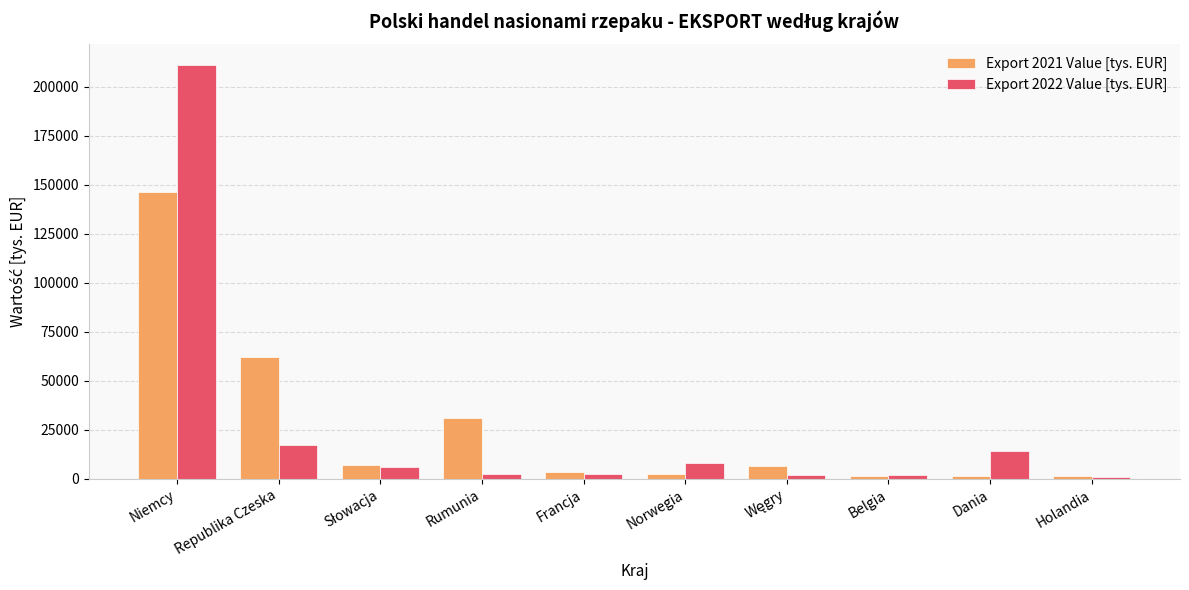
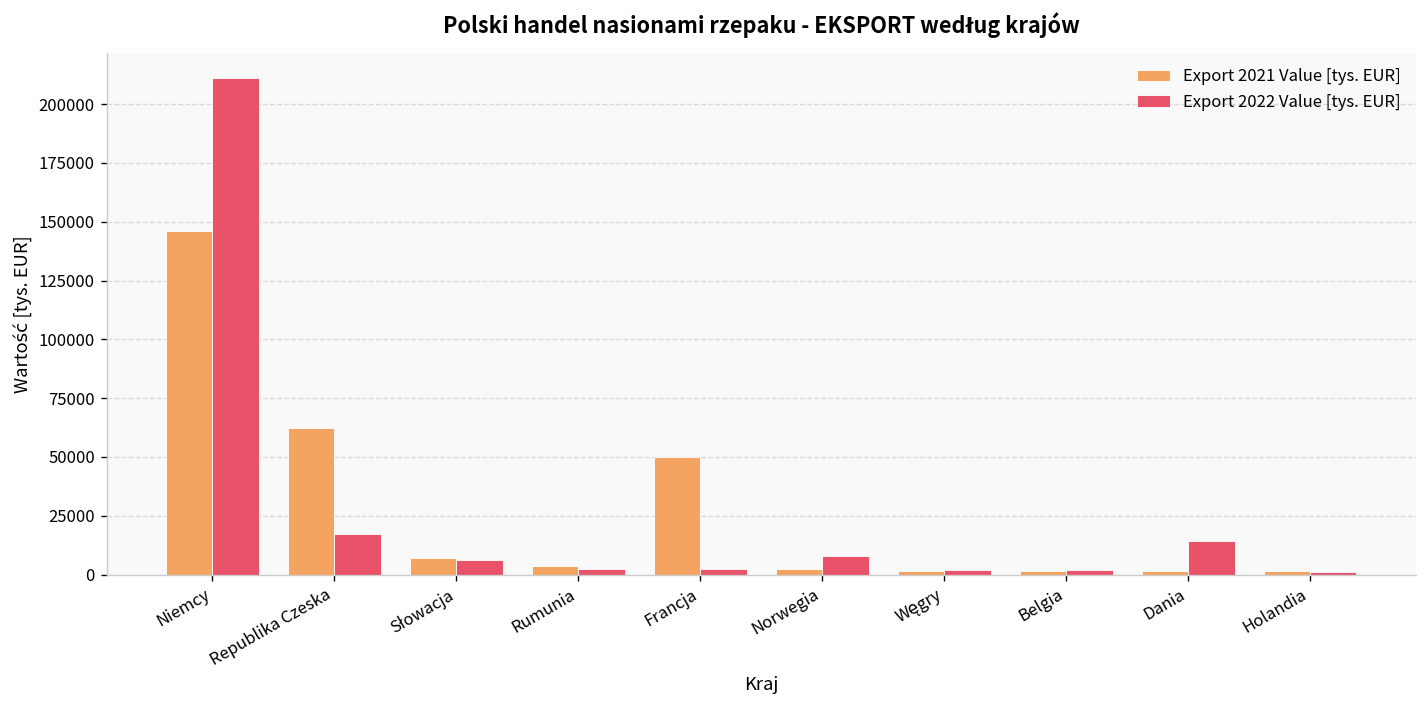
Export 2021 Value [tys. EUR], Rumunia: 31000 -> 4000
Export 2021 Value [tys. EUR], Francja: 4000 -> 50000
Export 2021 Value [tys. EUR], Węgry: 7000 -> 2000
